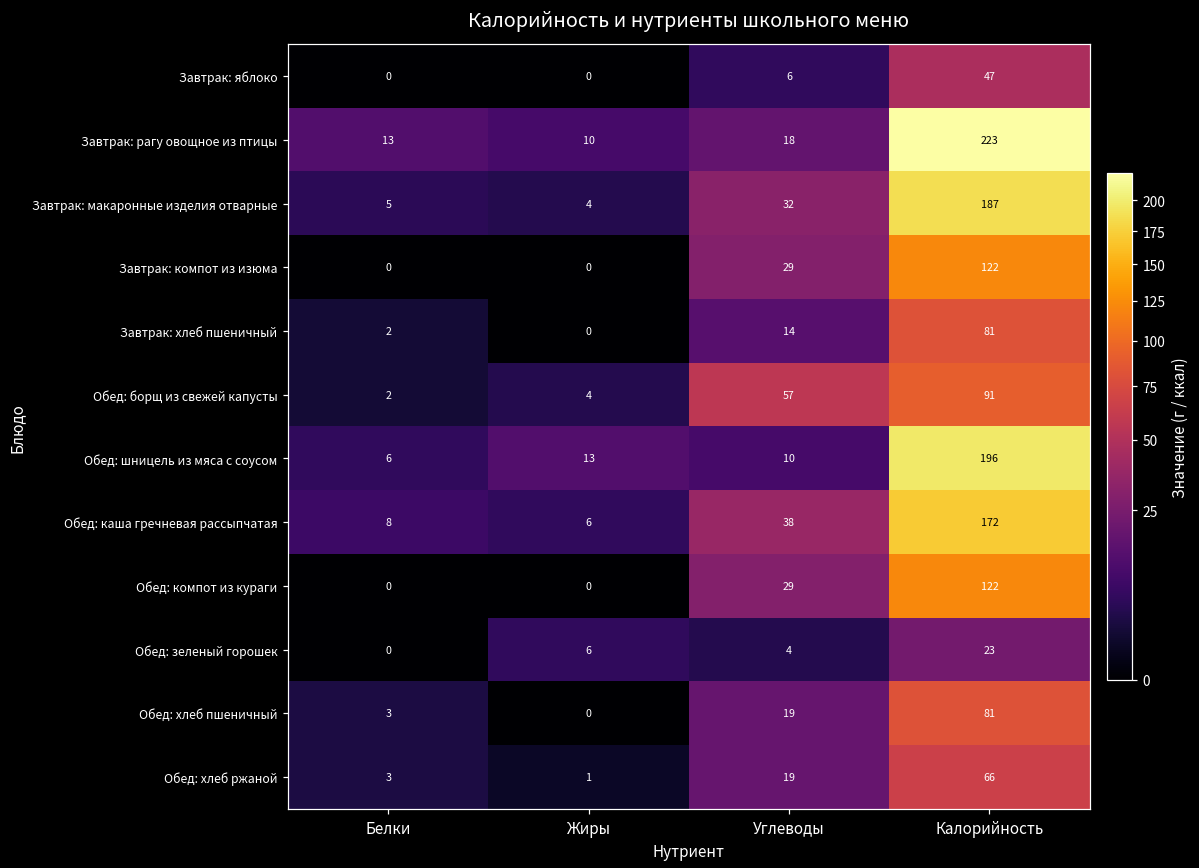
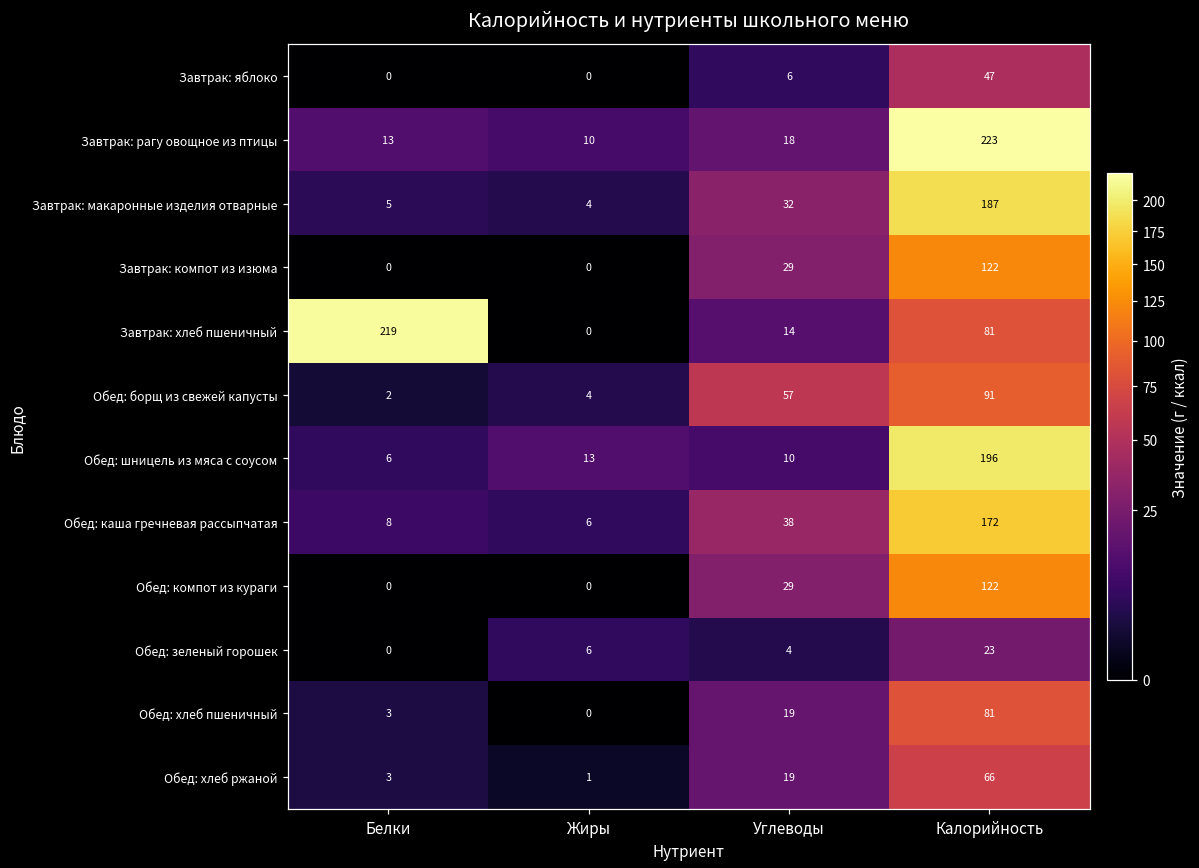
Завтрак: хлеб пшеничный, Белки: 2 -> 219
